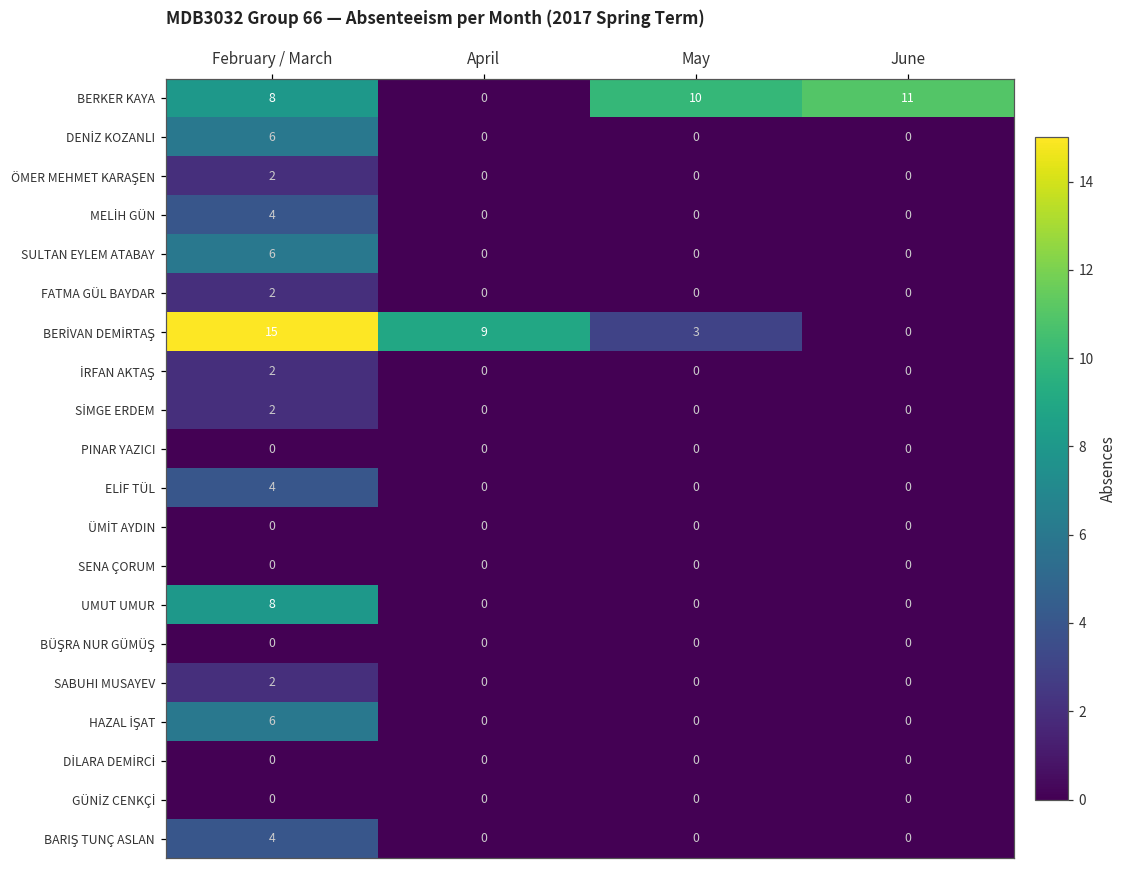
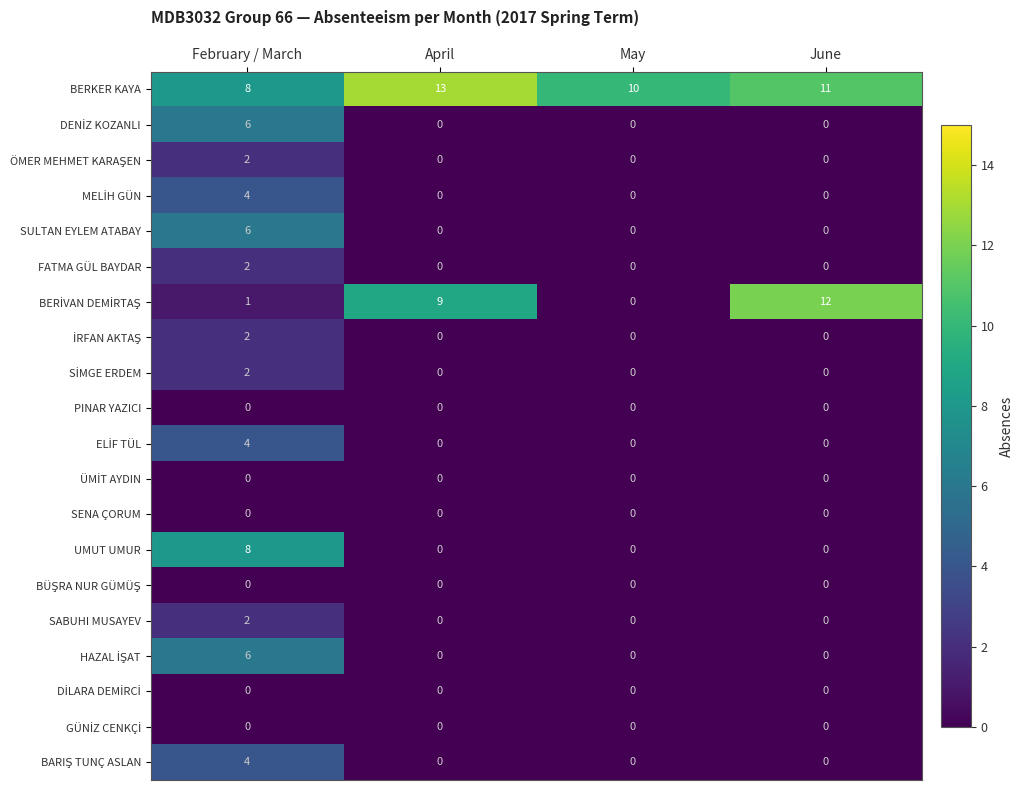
BERKER KAYA, April: 0 -> 13
BERİVAN DEMİRTAŞ, February / March: 15 -> 1
BERİVAN DEMİRTAŞ, May: 3 -> 0
BERİVAN DEMİRTAŞ, June: 0 -> 12
